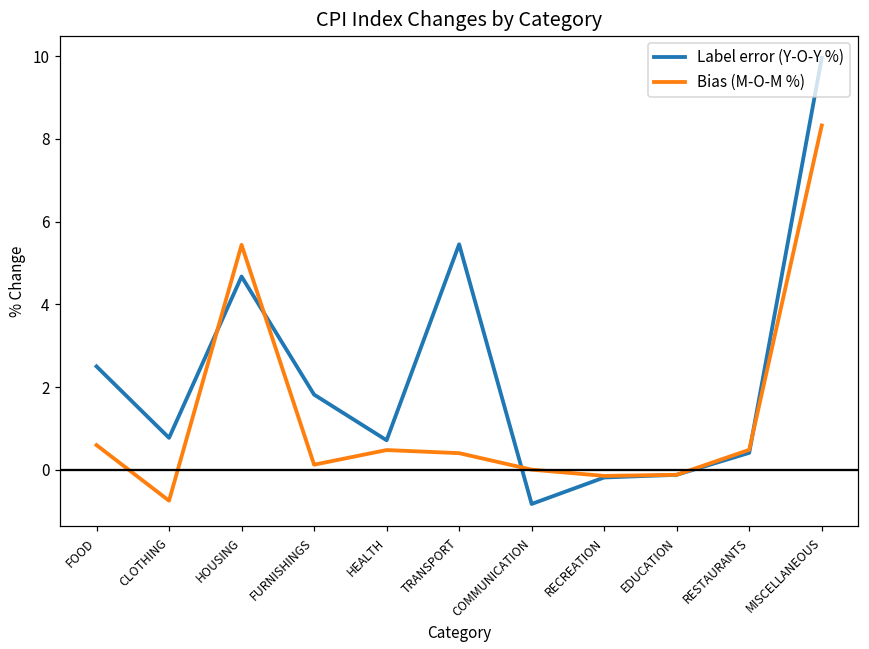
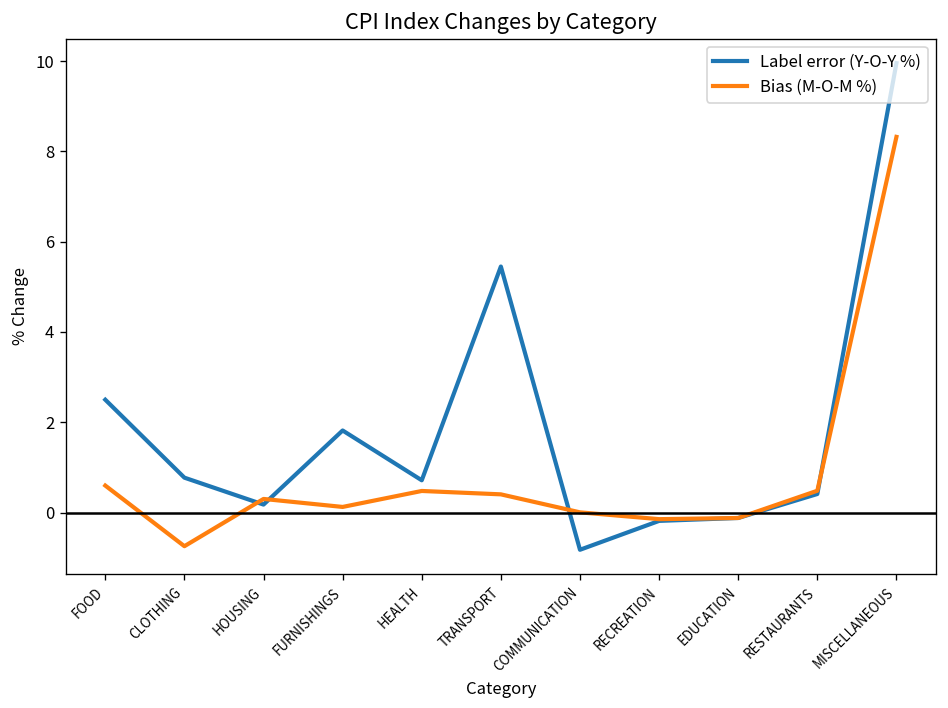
Label error (Y-O-Y %), HOUSING: 4.7 -> 0.2
Bias (M-O-M %), HOUSING: 5.4 -> 0.3
